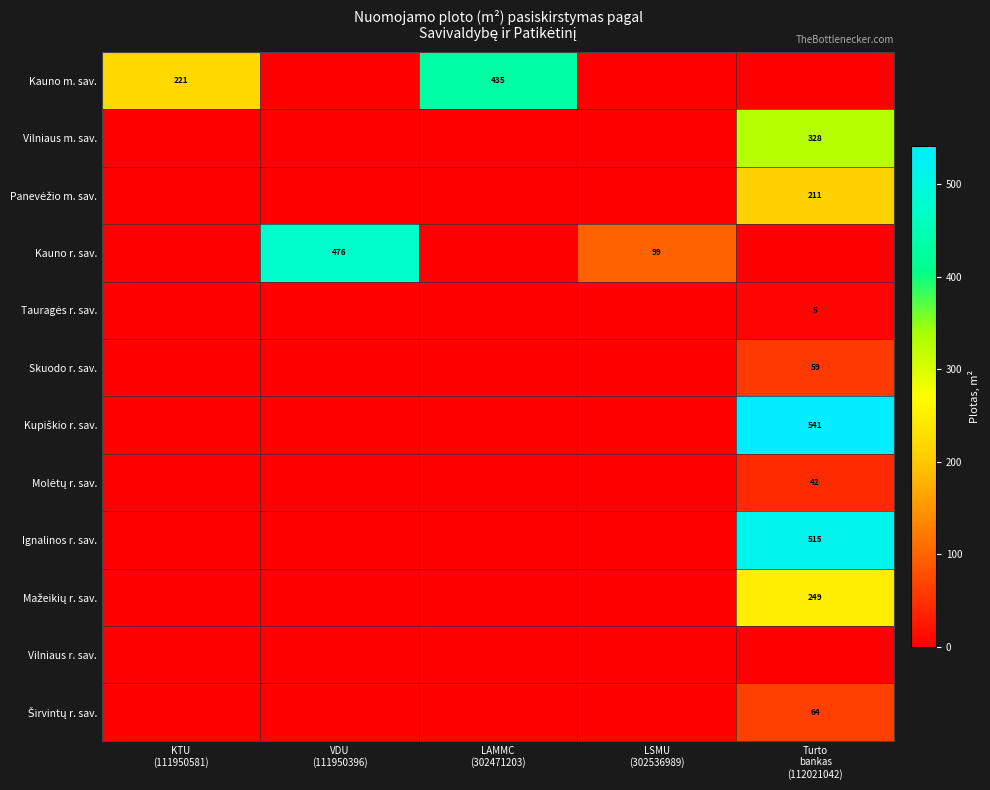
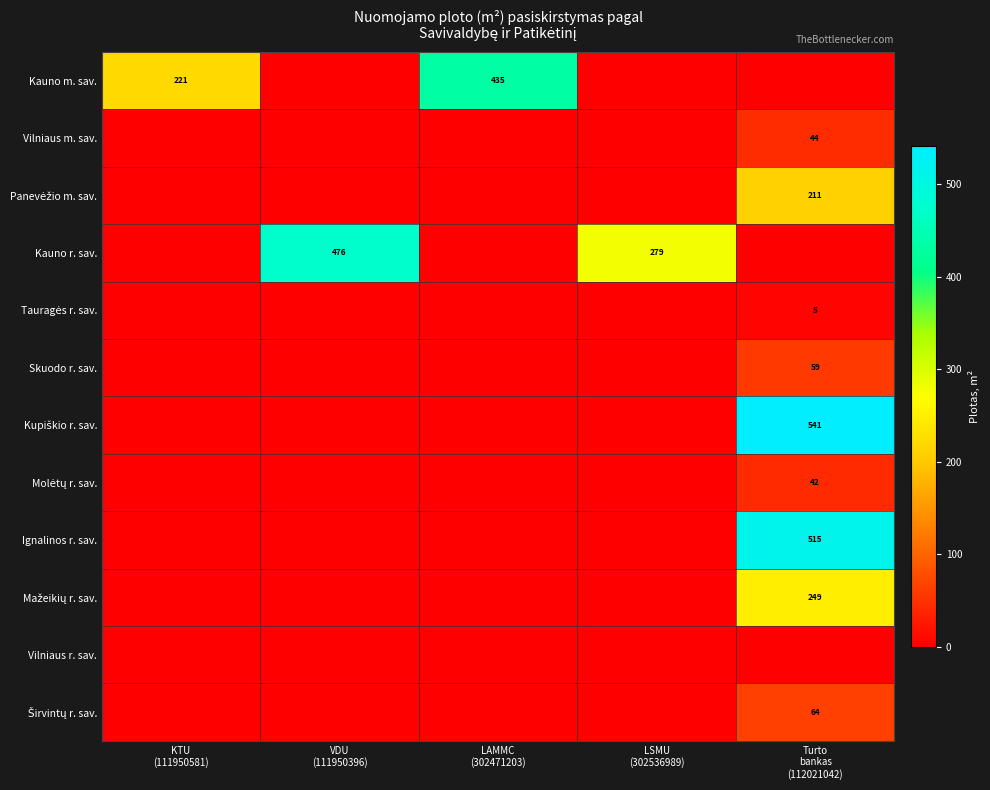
Vilniaus m. sav., Turto bankas (112021042): 328 -> 44
Kauno r. sav., LSMU (302536989): 99 -> 279
